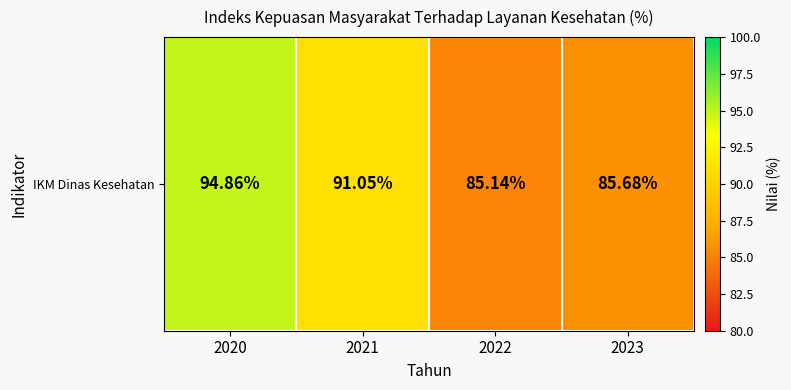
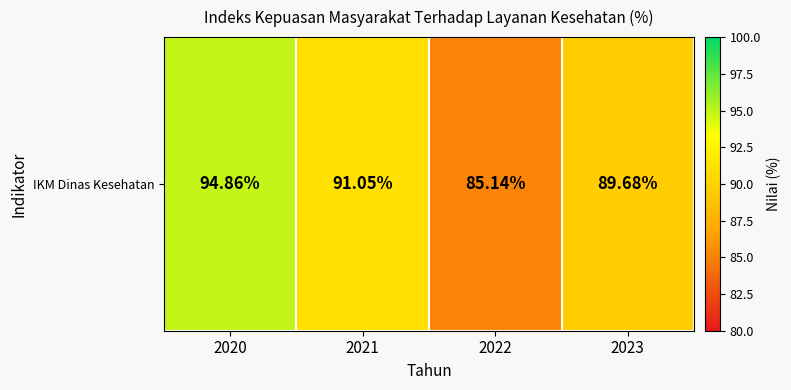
IKM Dinas Kesehatan, 2023: 85.68% -> 89.68%
